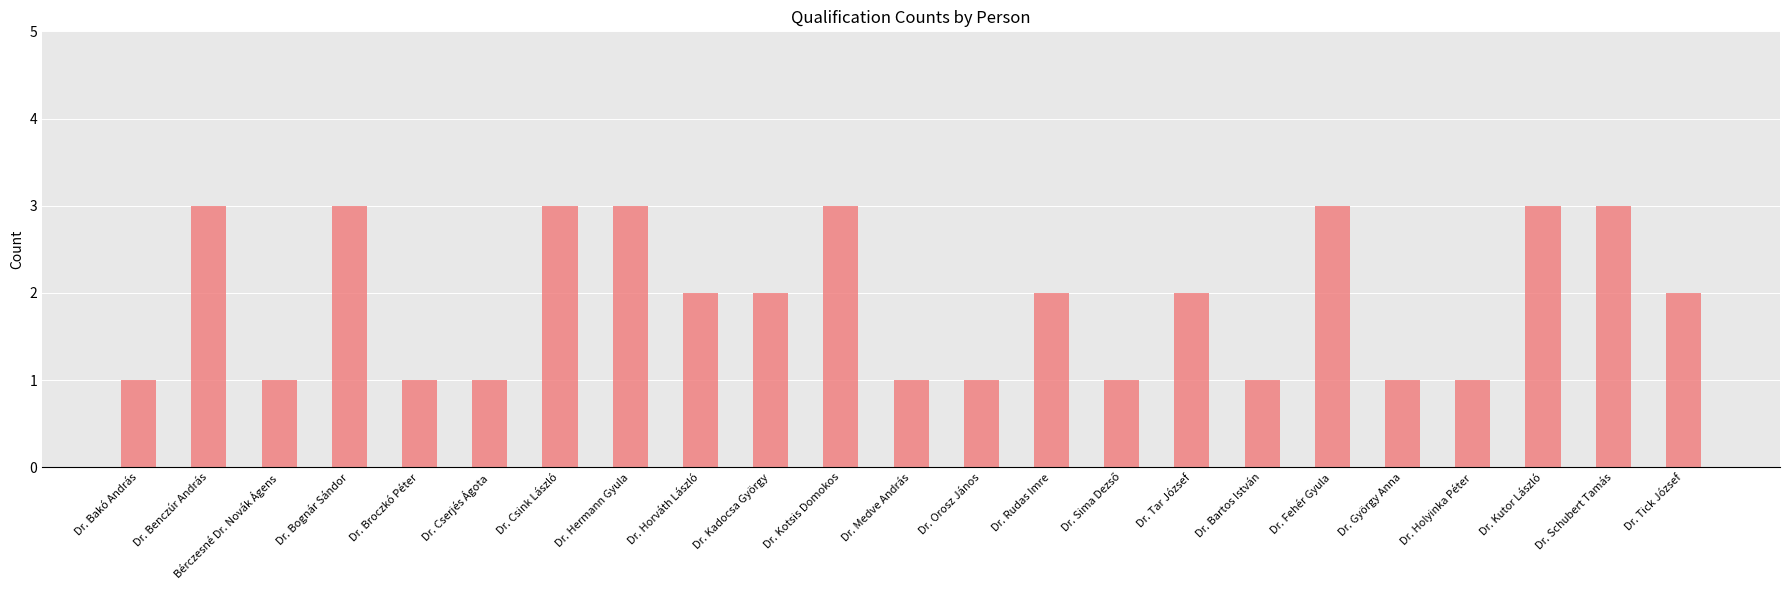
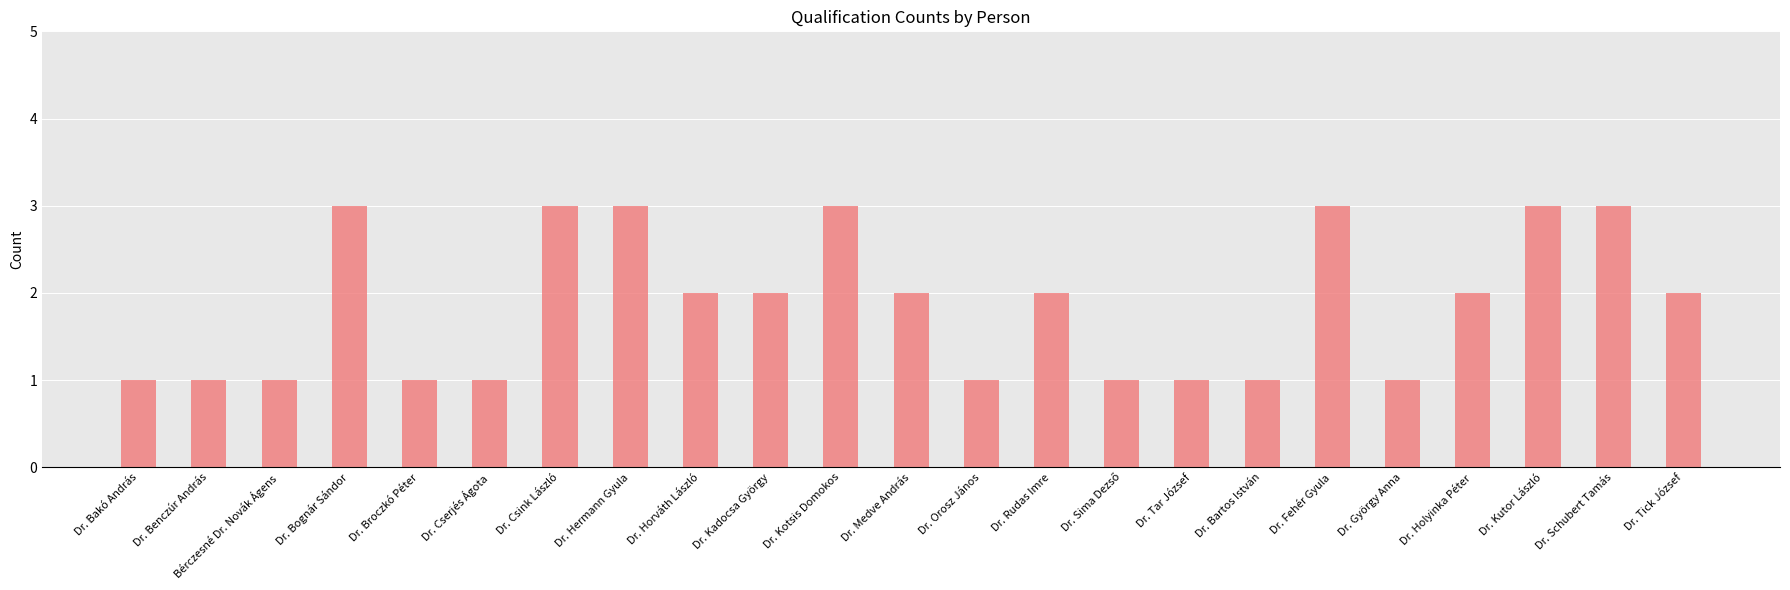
Dr. Benczúr András: 3 -> 1
Dr. Medve András: 1 -> 2
Dr. Tar József: 2 -> 1
Dr. Holyinka Péter: 1 -> 2
